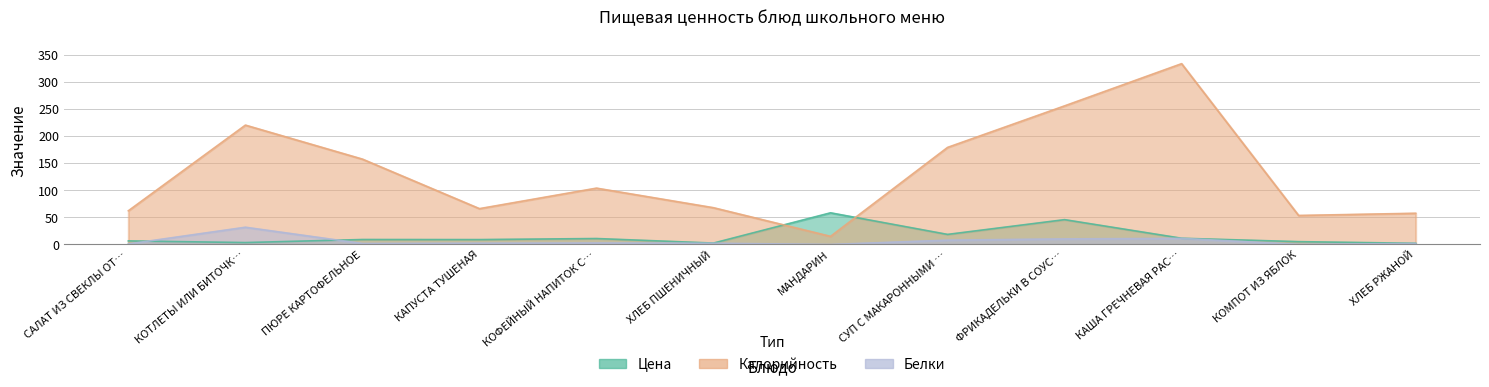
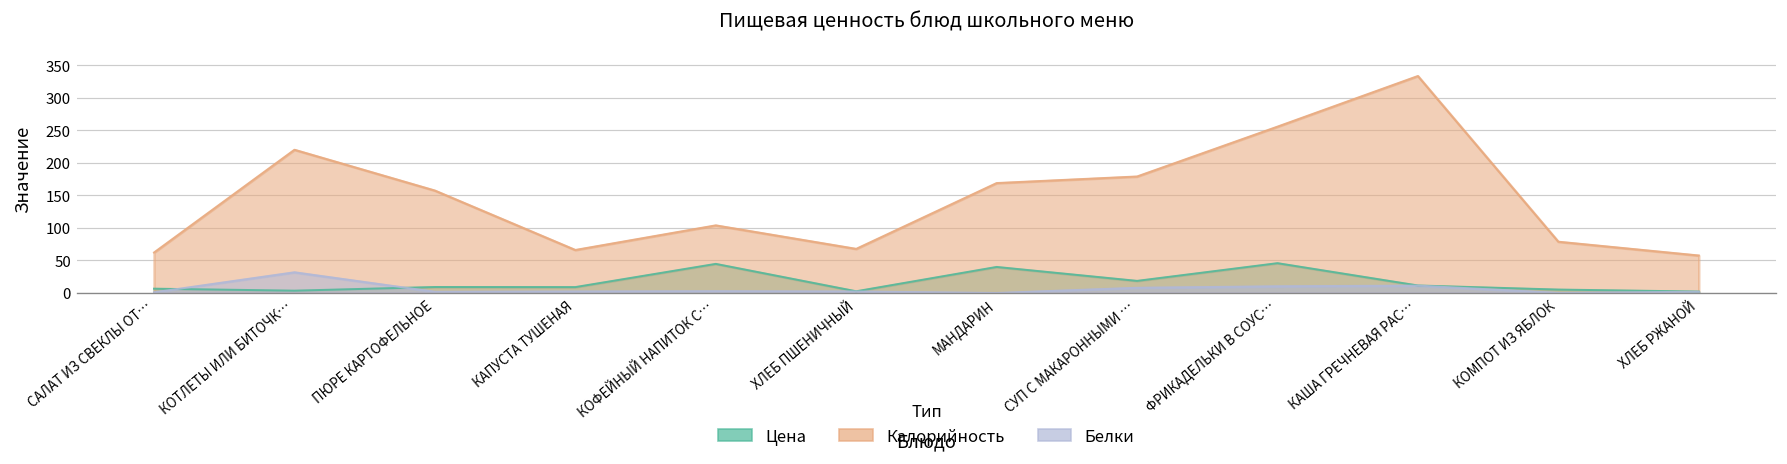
Цена, КОФЕЙНЫЙ НАПИТОК С…: 10 -> 40
Цена, МАНДАРИН: 60 -> 40
Калорийность, МАНДАРИН: 20 -> 170
Калорийность, КОМПОТ ИЗ ЯБЛОК: 50 -> 80
